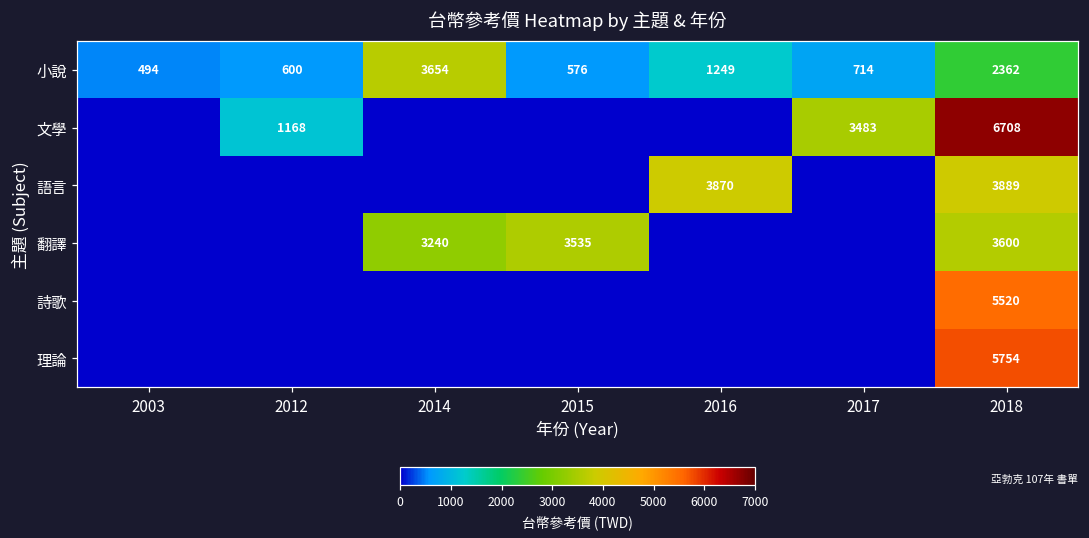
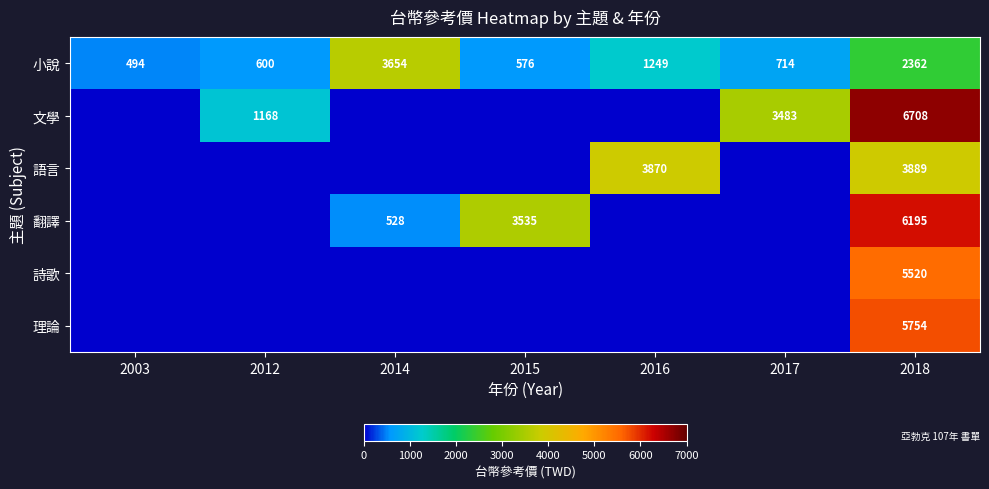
翻譯, 2014: 3240 -> 528
翻譯, 2018: 3600 -> 6195
